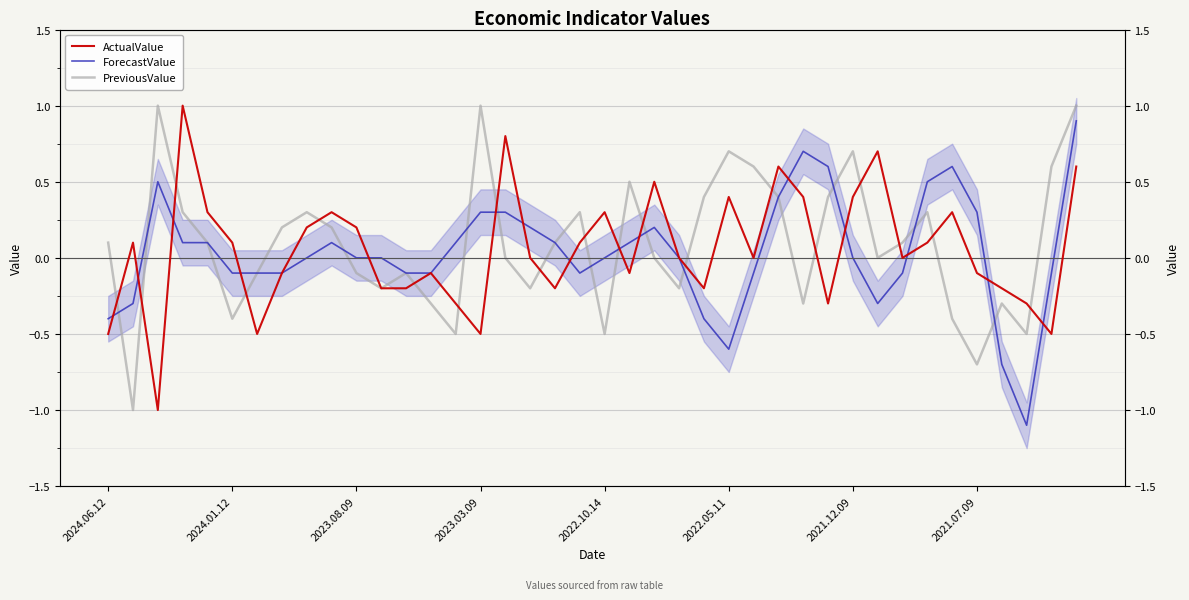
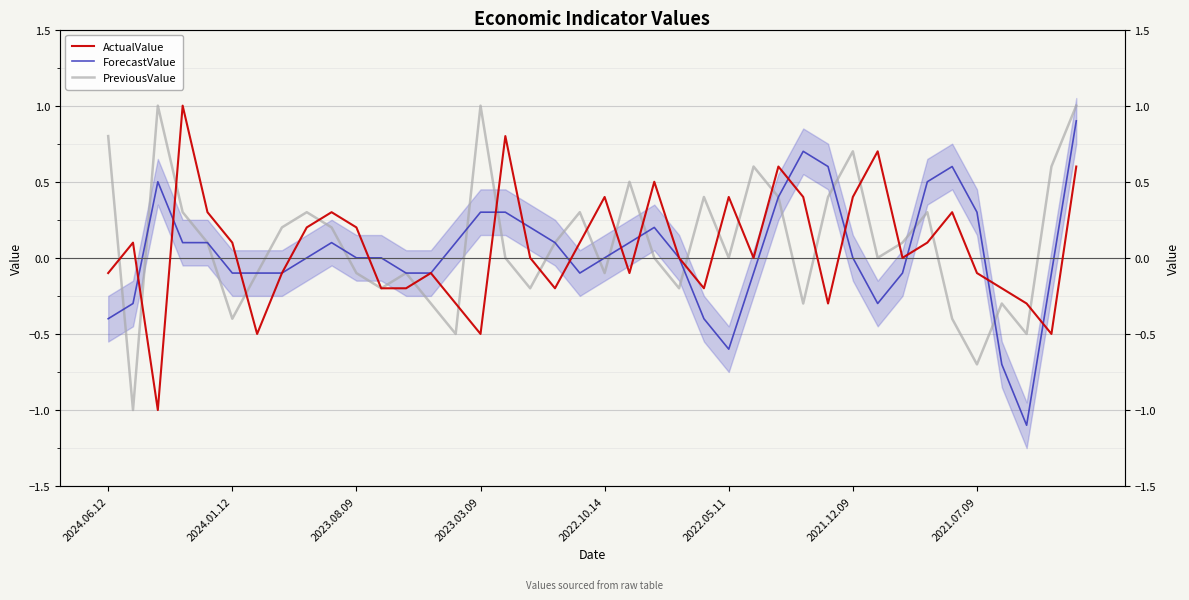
ActualValue, 2024.06.12: -0.5 -> -0.1
PreviousValue, 2024.06.12: 0.1 -> 0.8
ActualValue, 2022.10.14: 0.3 -> 0.4
PreviousValue, 2022.10.14: -0.5 -> -0.1
PreviousValue, 2022.05.11: 0.7 -> 0.0
